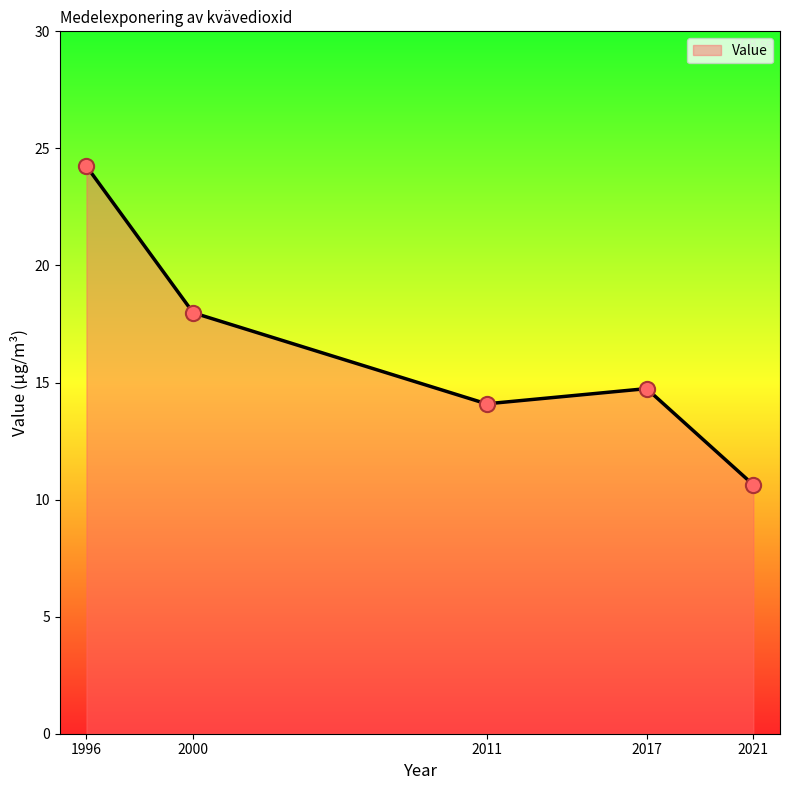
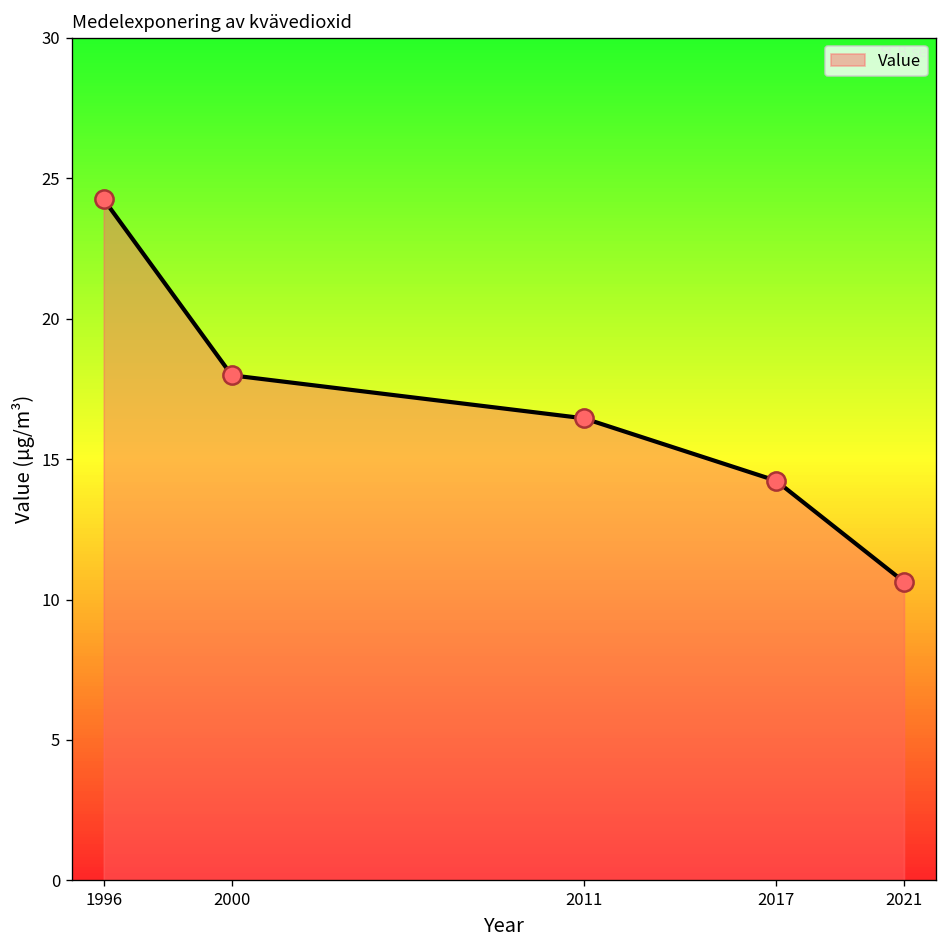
2011: 14.1 -> 16.5
2017: 14.7 -> 14.2
